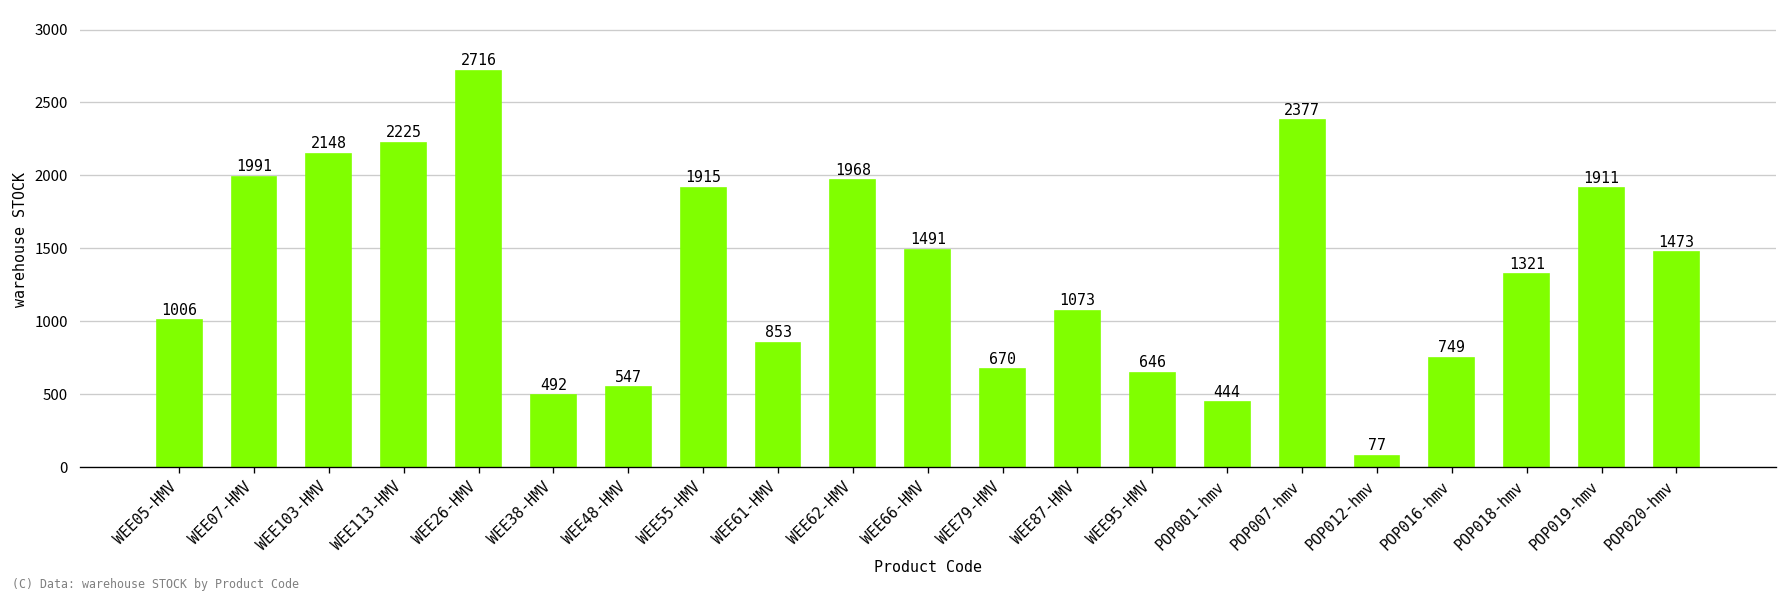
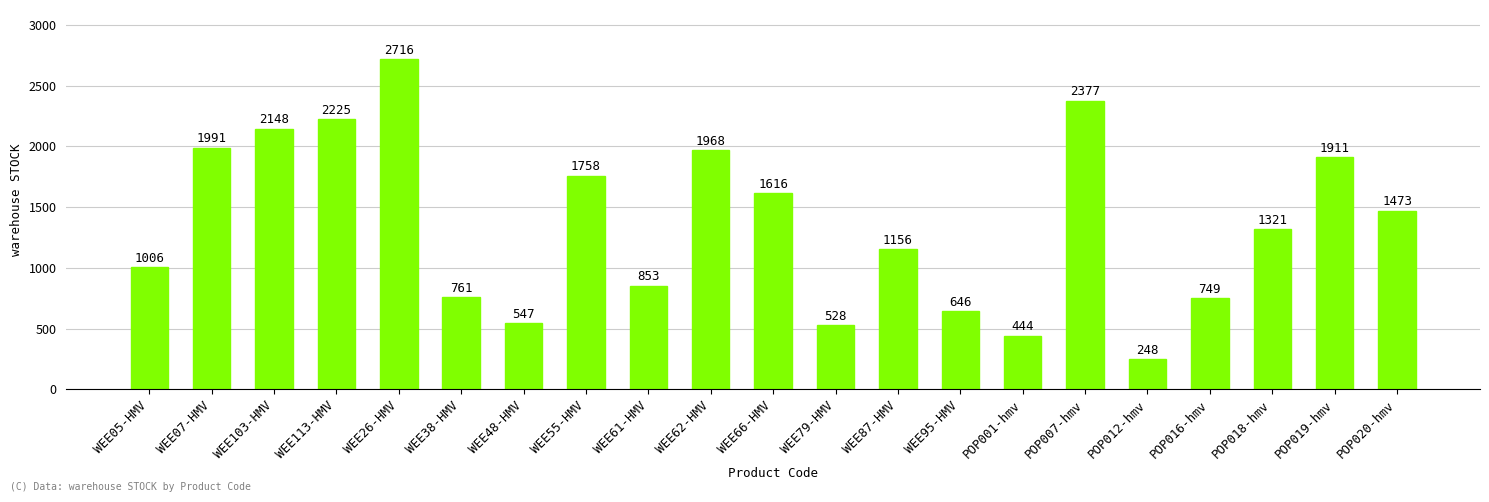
WEE38-HMV: 492 -> 761
WEE55-HMV: 1915 -> 1758
WEE66-HMV: 1491 -> 1616
WEE79-HMV: 670 -> 528
WEE87-HMV: 1073 -> 1156
POP012-hmv: 77 -> 248
